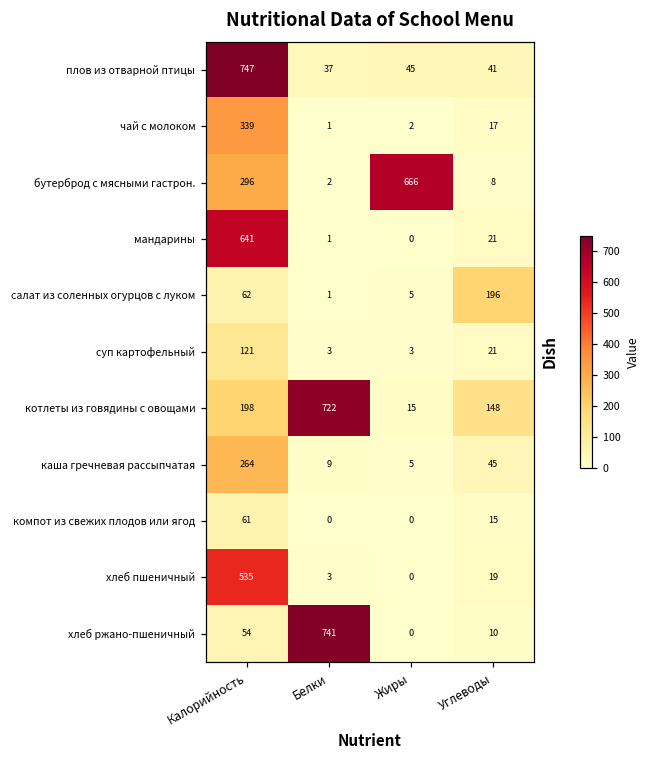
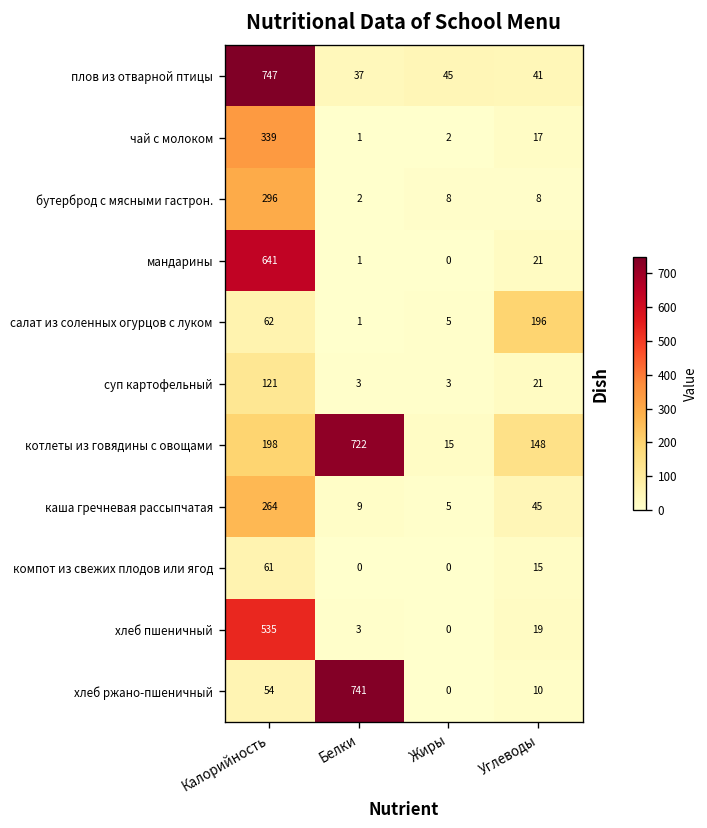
бутерброд с мясными гастрон., Жиры: 666 -> 8
